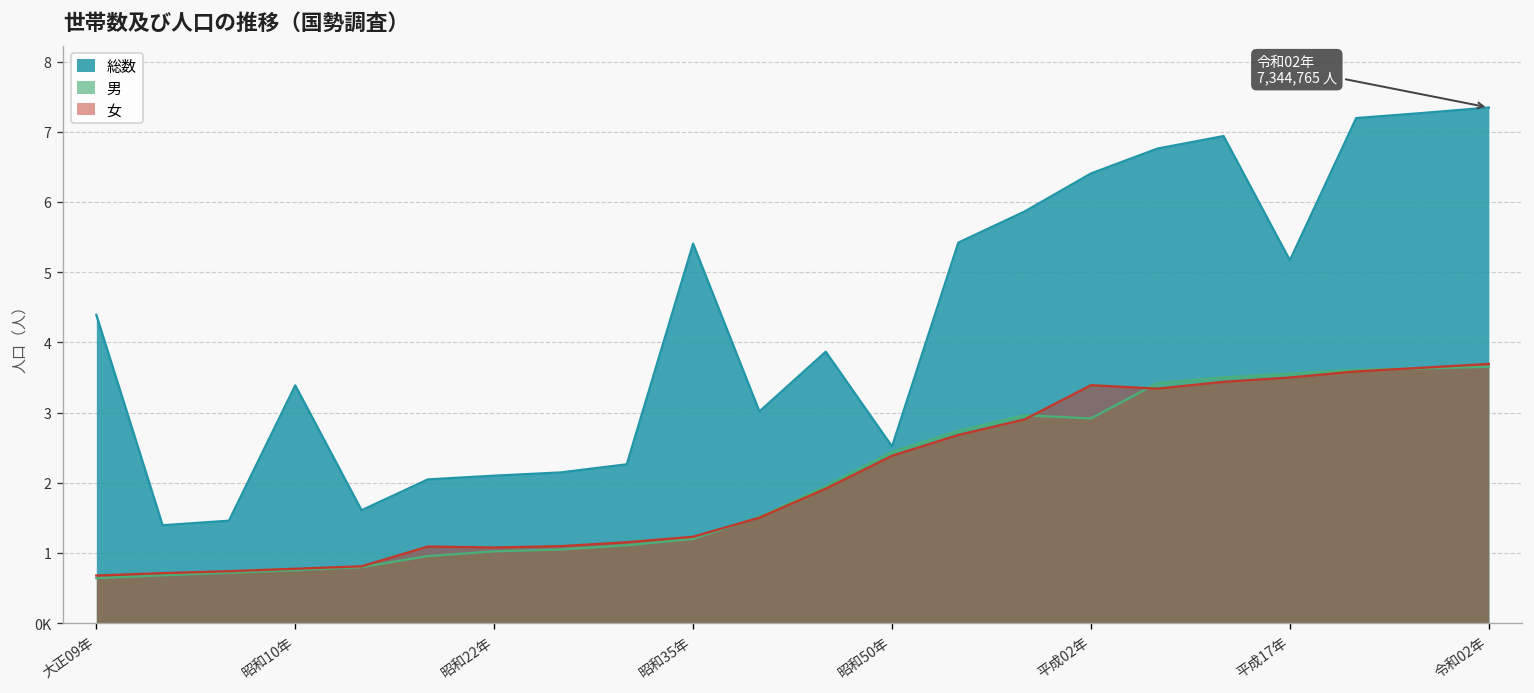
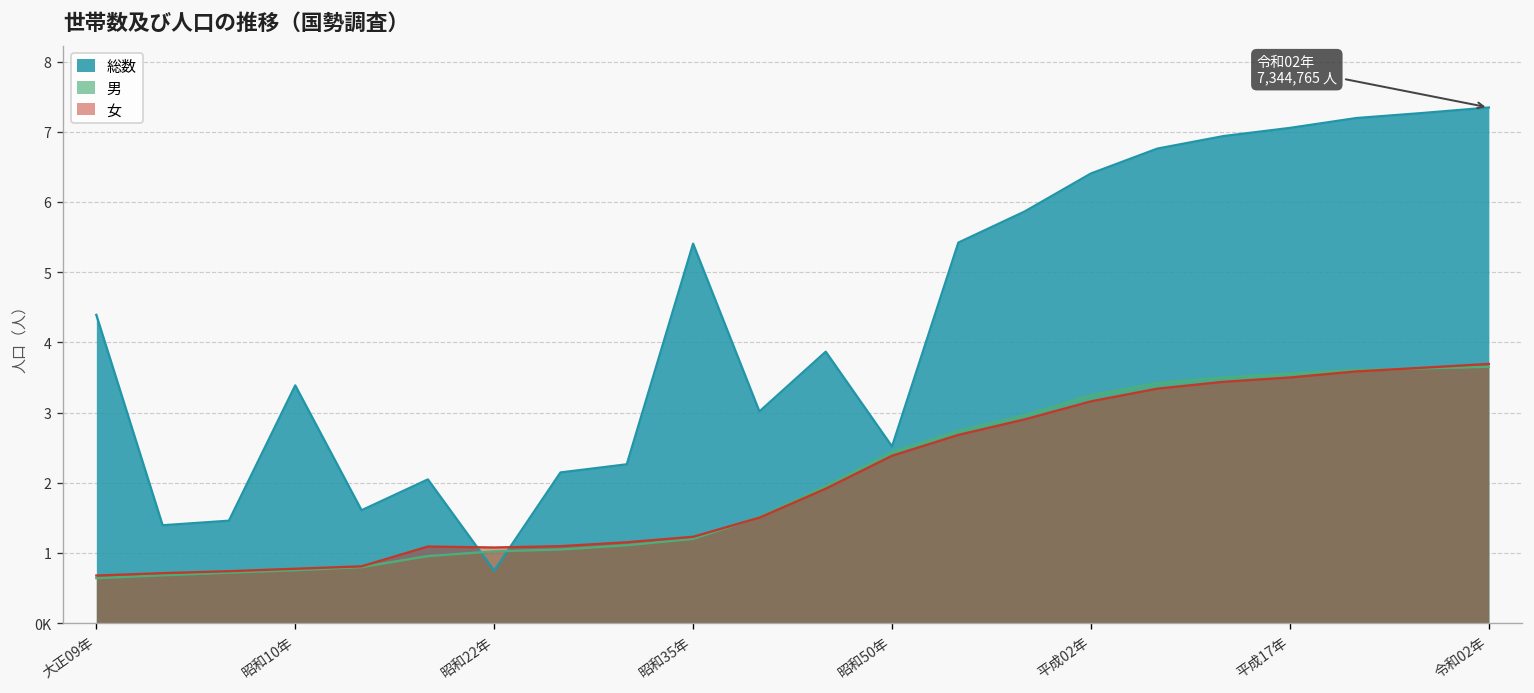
総数, 昭和22年: 2.1 -> 0.7
男, 平成02年: 2.9 -> 3.2
女, 平成02年: 3.4 -> 3.2
総数, 平成17年: 5.2 -> 7.1
